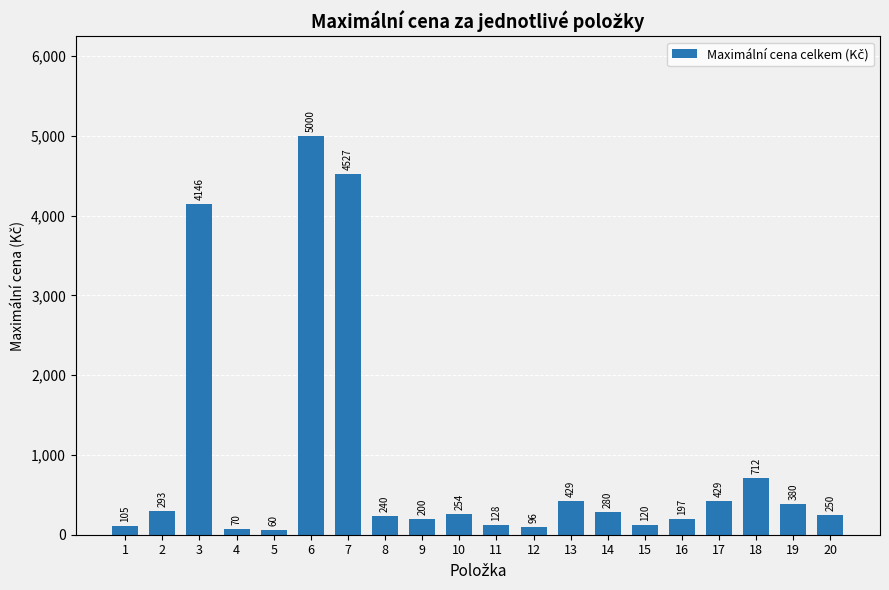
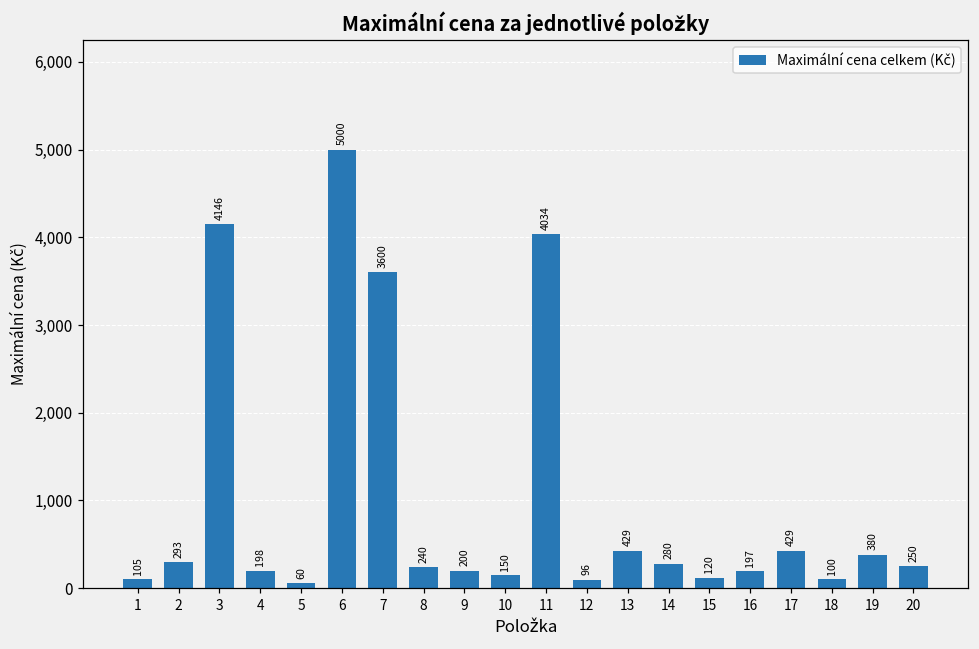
4: 70 -> 198
7: 4527 -> 3600
10: 254 -> 150
11: 128 -> 4034
18: 712 -> 100
